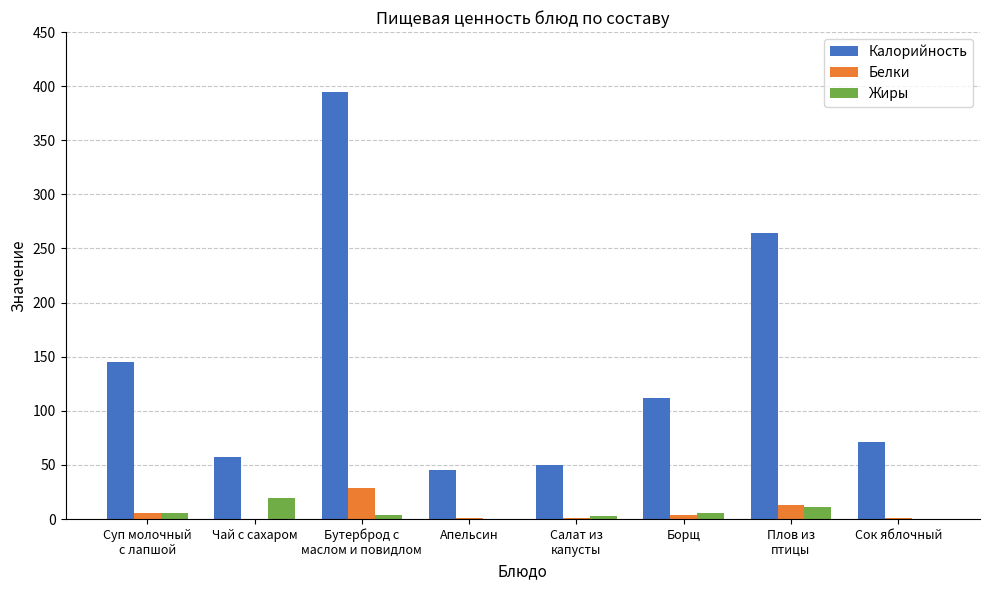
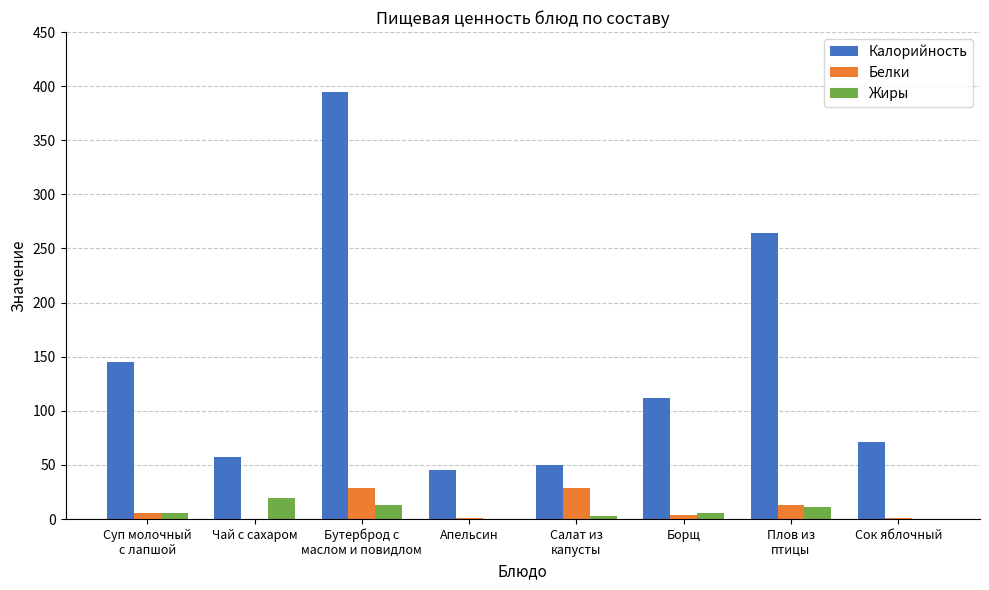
Жиры, Бутерброд с маслом и повидлом: 4 -> 13
Белки, Салат из капусты: 1 -> 29
